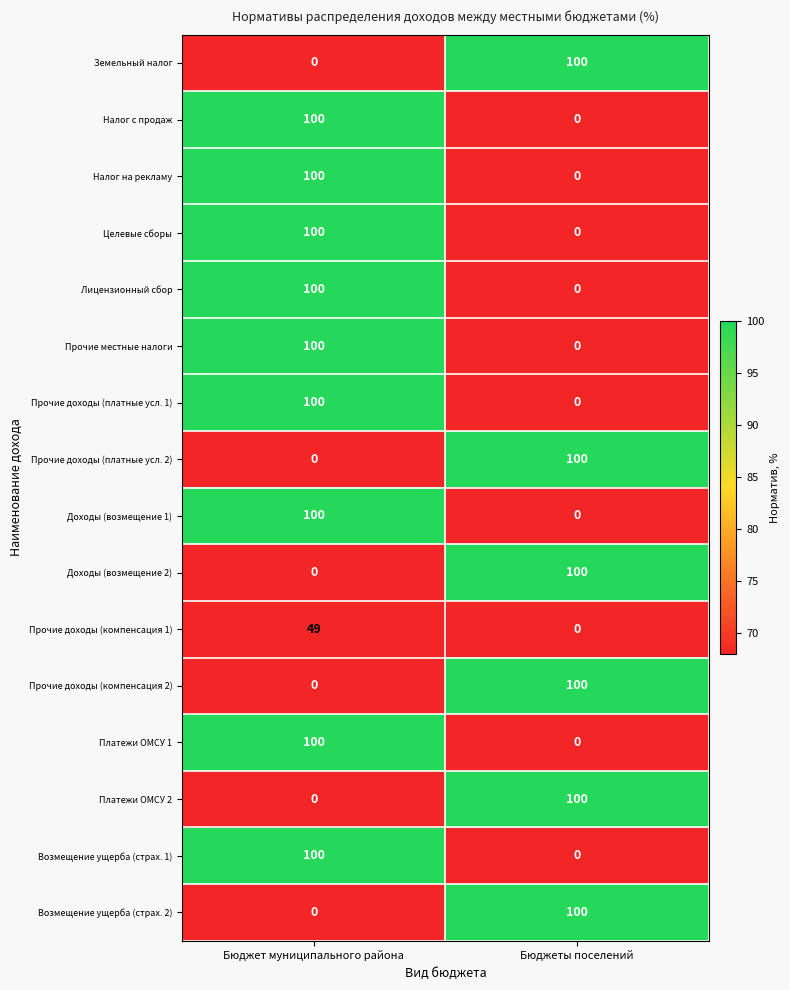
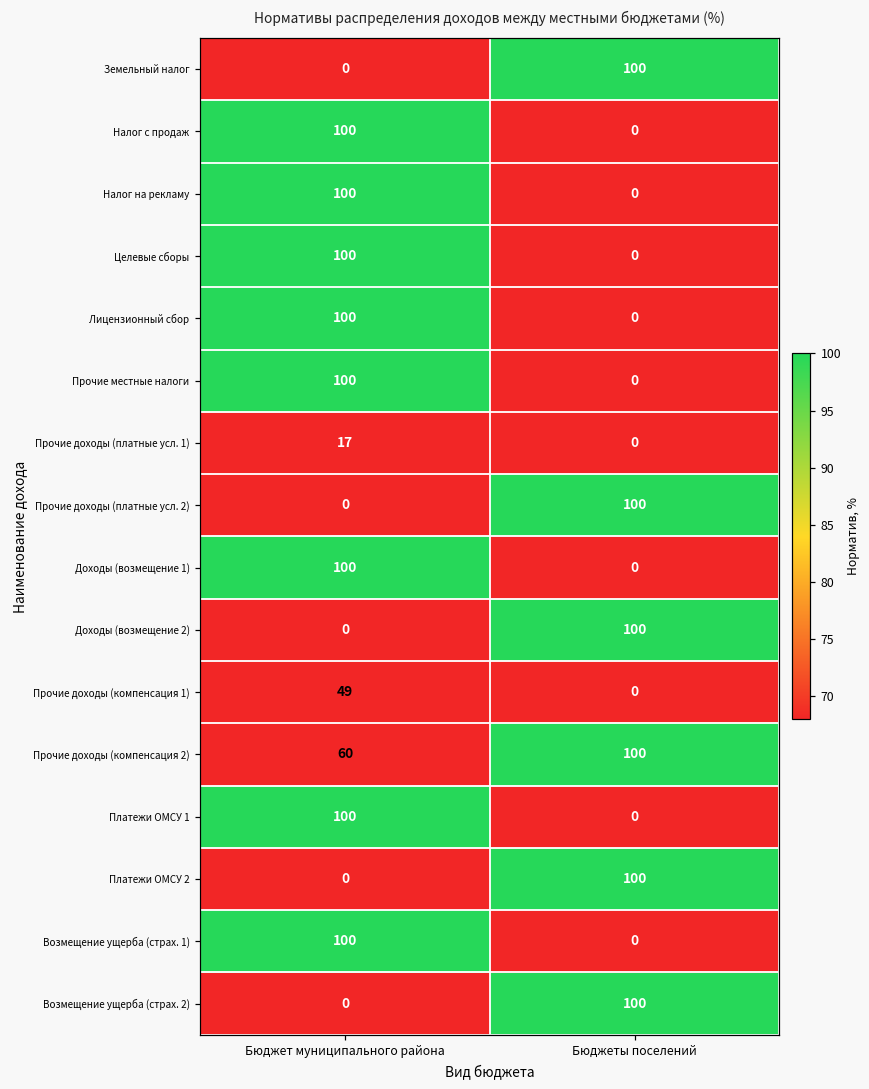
Прочие доходы (платные усл. 1), Бюджет муниципального района: 100 -> 17
Прочие доходы (компенсация 2), Бюджет муниципального района: 0 -> 60
